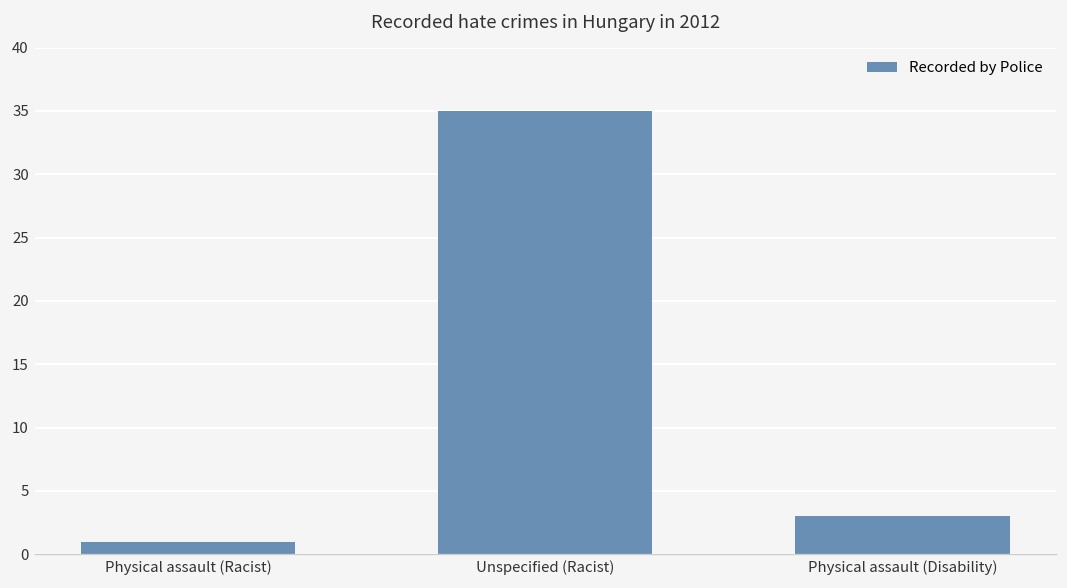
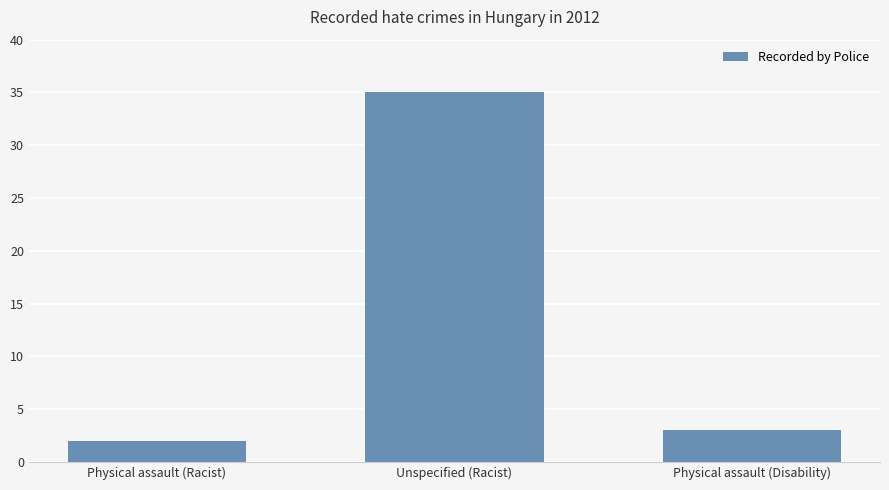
Physical assault (Racist): 1 -> 2
